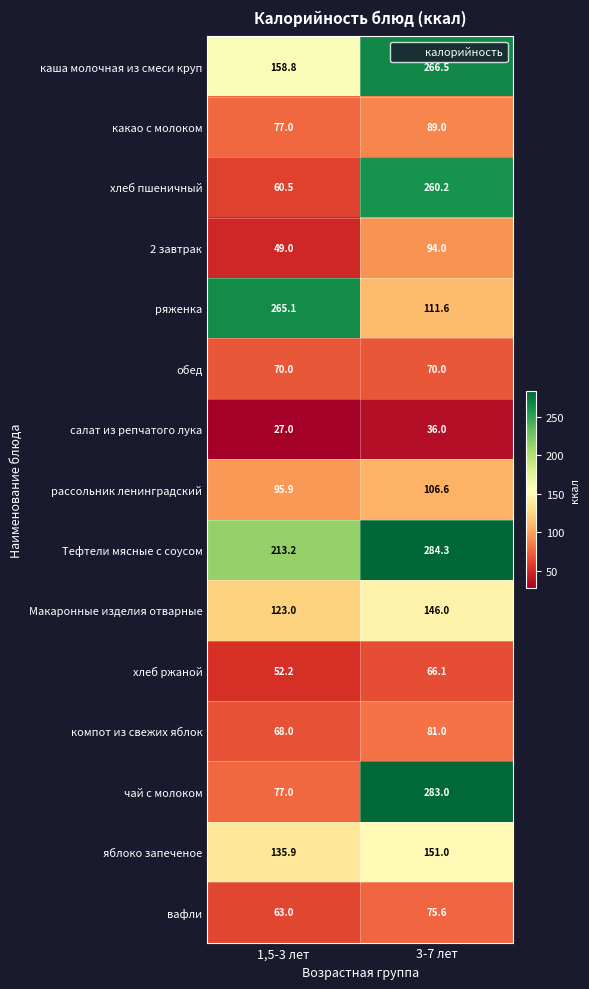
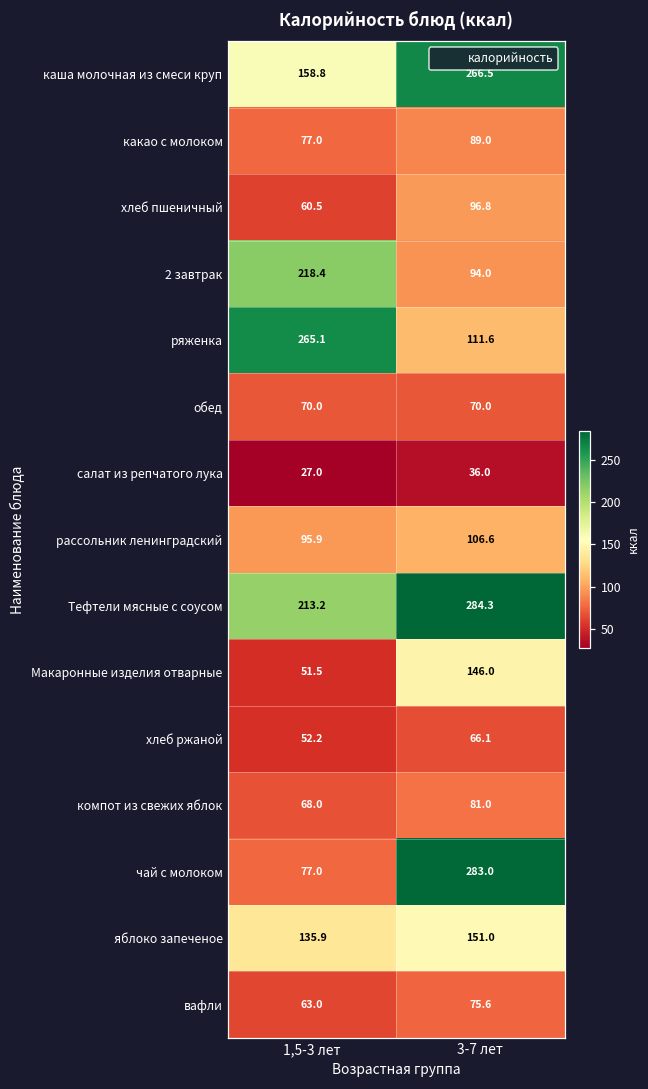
хлеб пшеничный, 3-7 лет: 260.2 -> 96.8
2 завтрак, 1,5-3 лет: 49.0 -> 218.4
Макаронные изделия отварные, 1,5-3 лет: 123.0 -> 51.5
